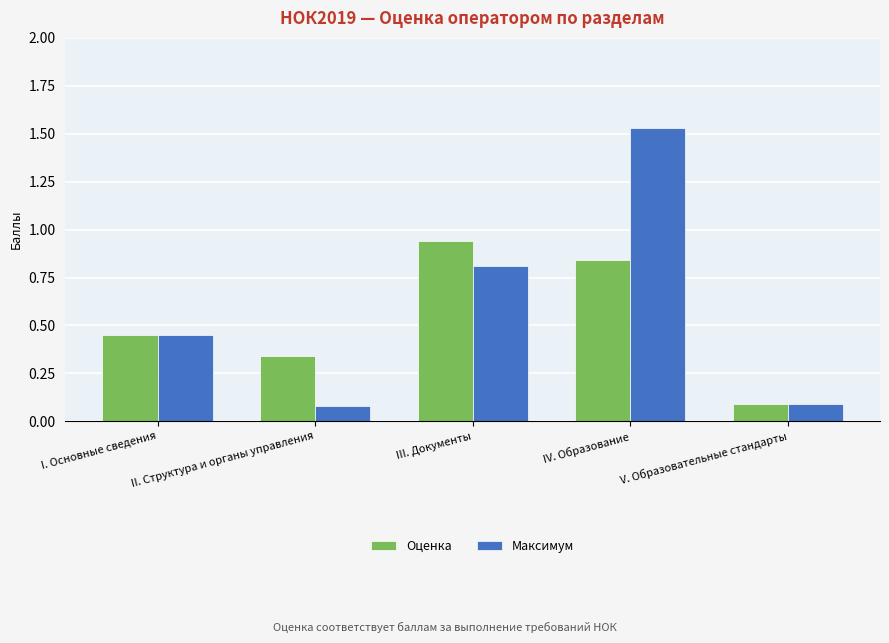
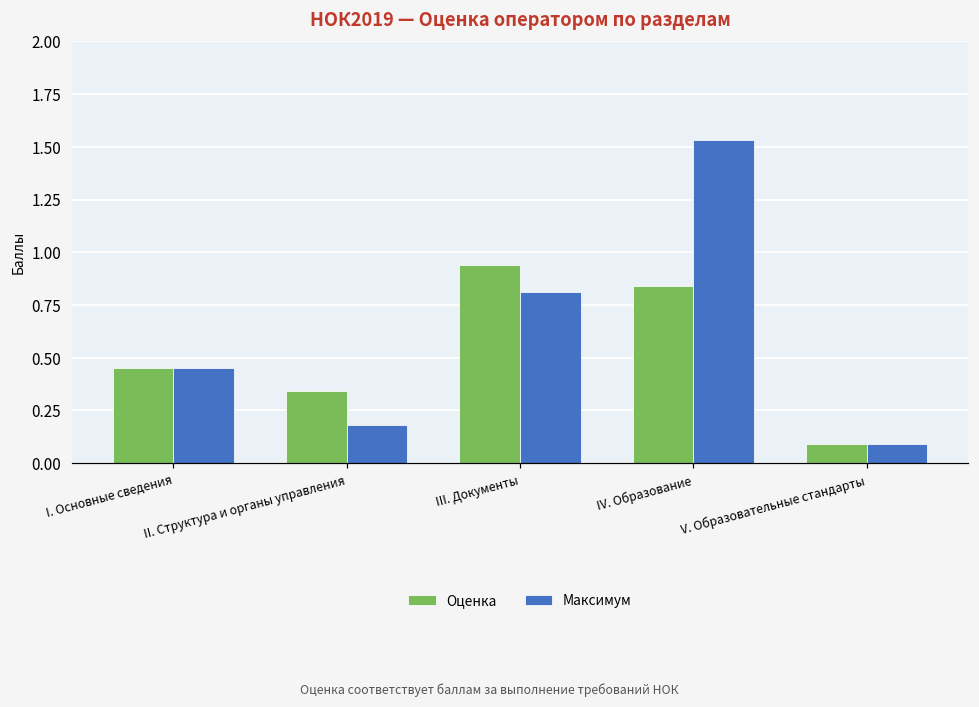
Максимум, II. Структура и органы управления: 0.08 -> 0.18
